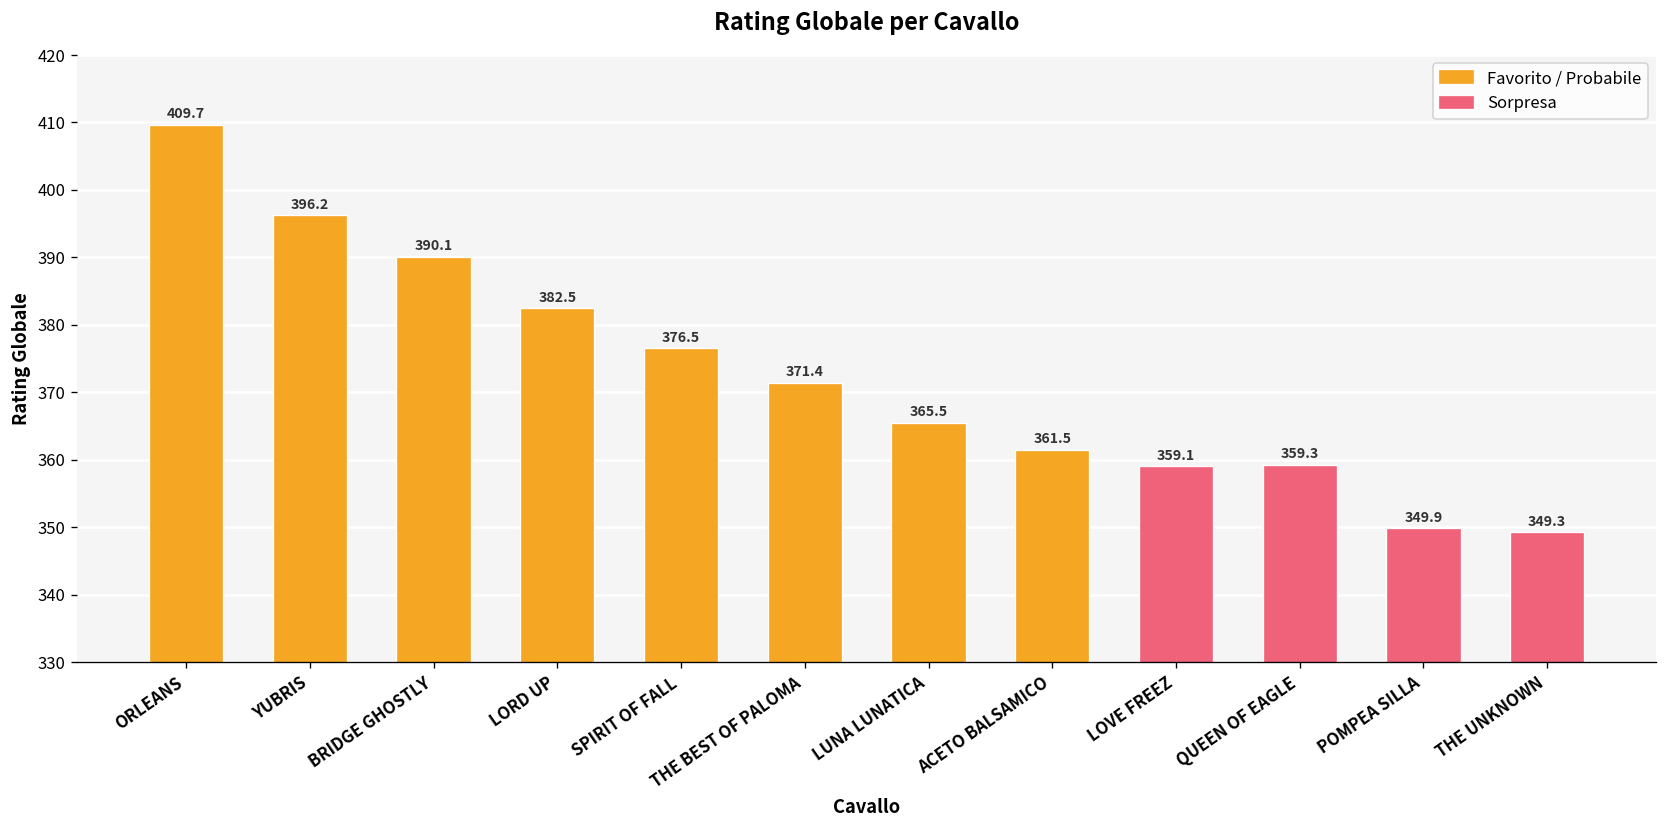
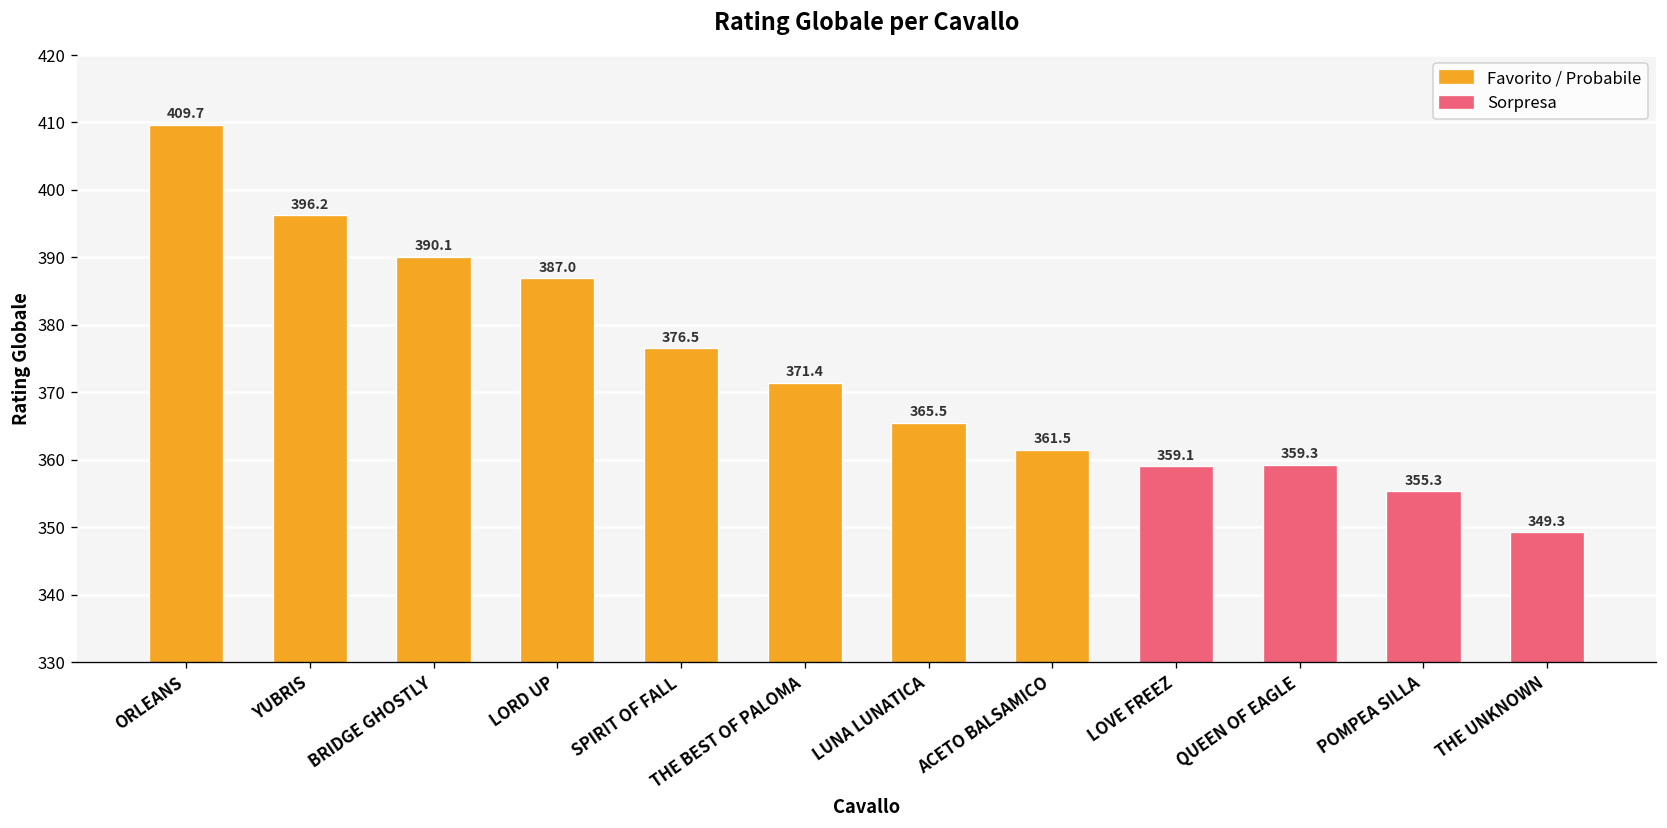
LORD UP: 382.5 -> 387.0
POMPEA SILLA: 349.9 -> 355.3
